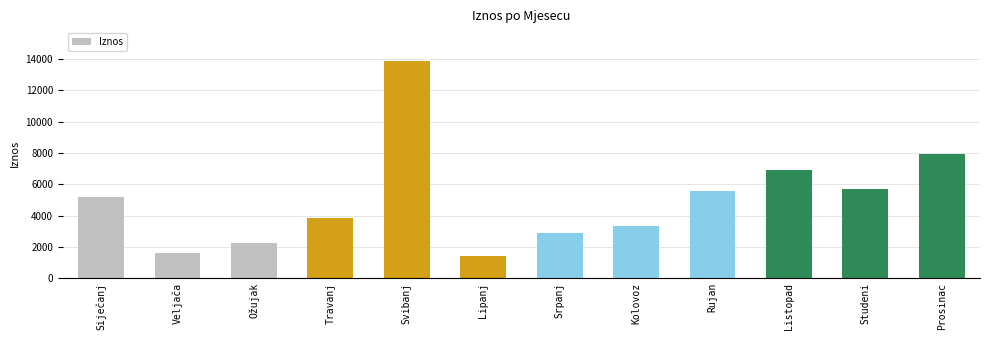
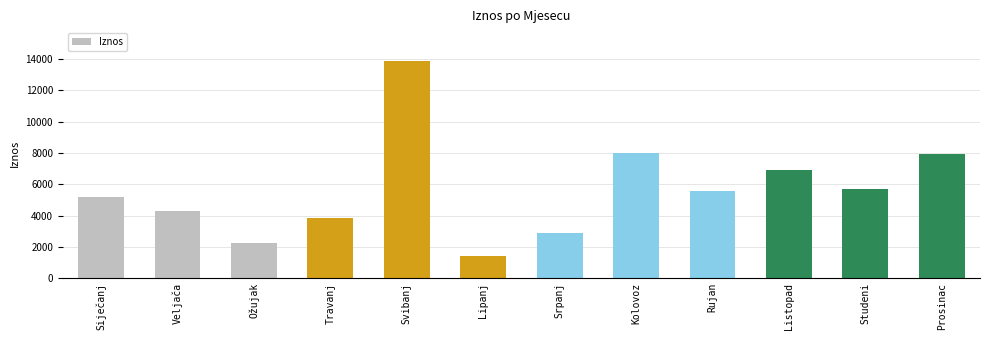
Veljača: 1600 -> 4300
Kolovoz: 3300 -> 8000
